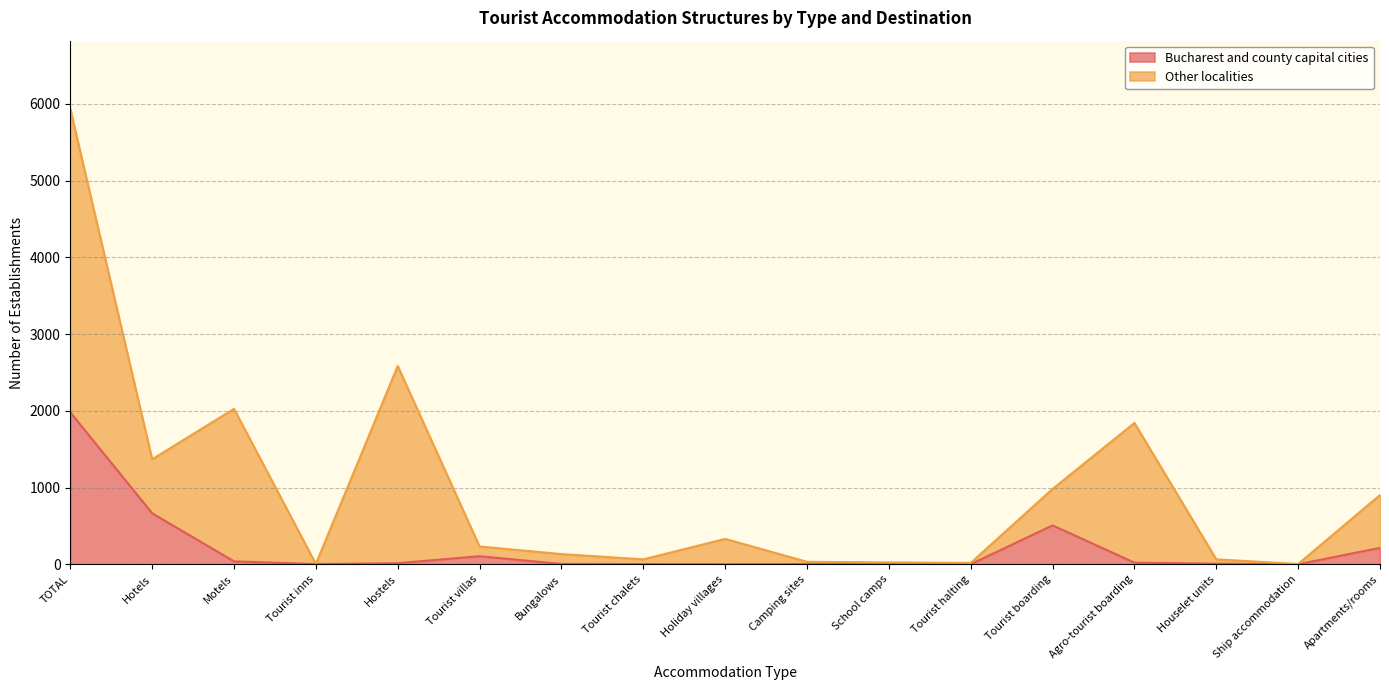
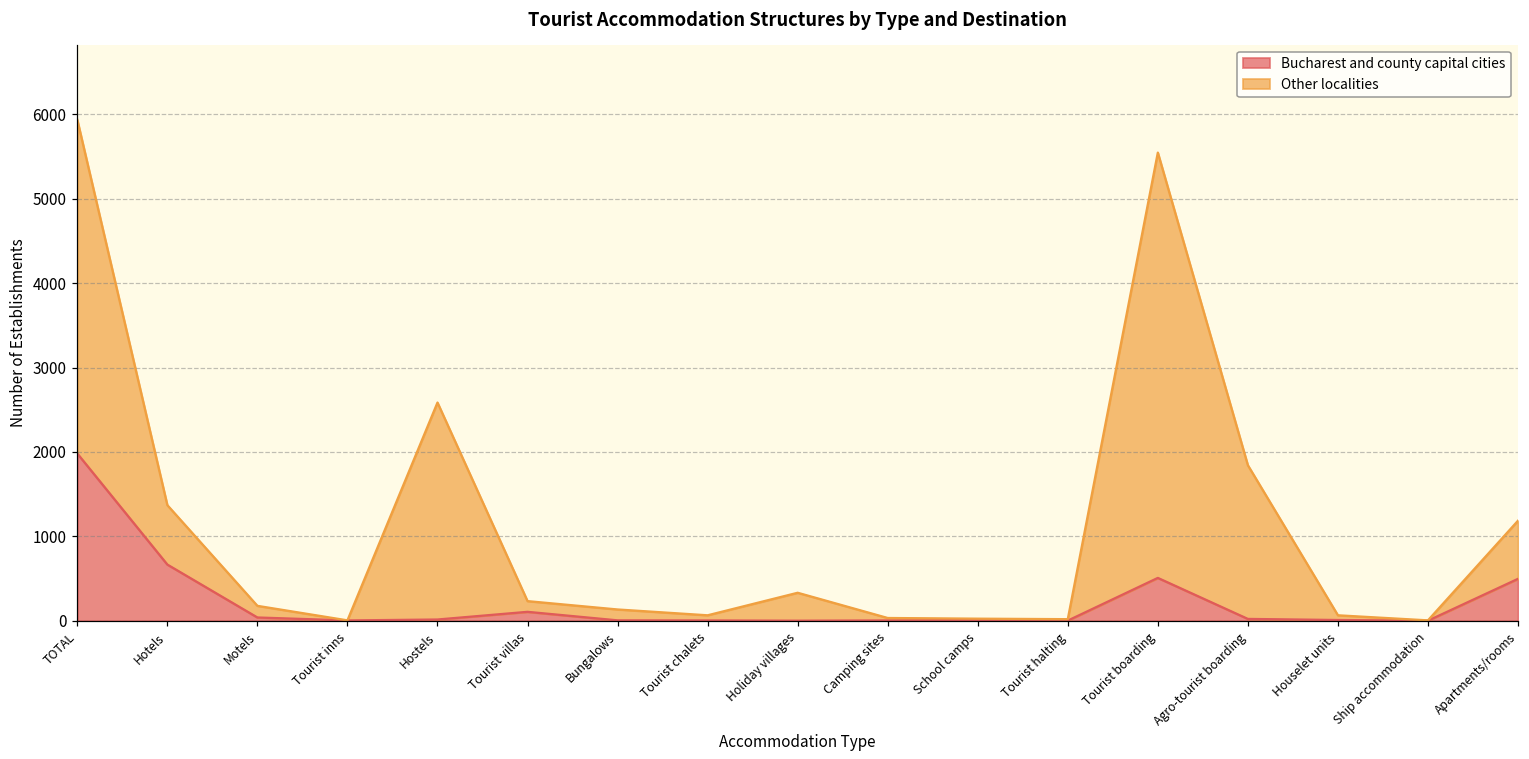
Other localities, Motels: 2000 -> 100
Other localities, Tourist boarding: 500 -> 5000
Bucharest and county capital cities, Apartments/rooms: 200 -> 500
